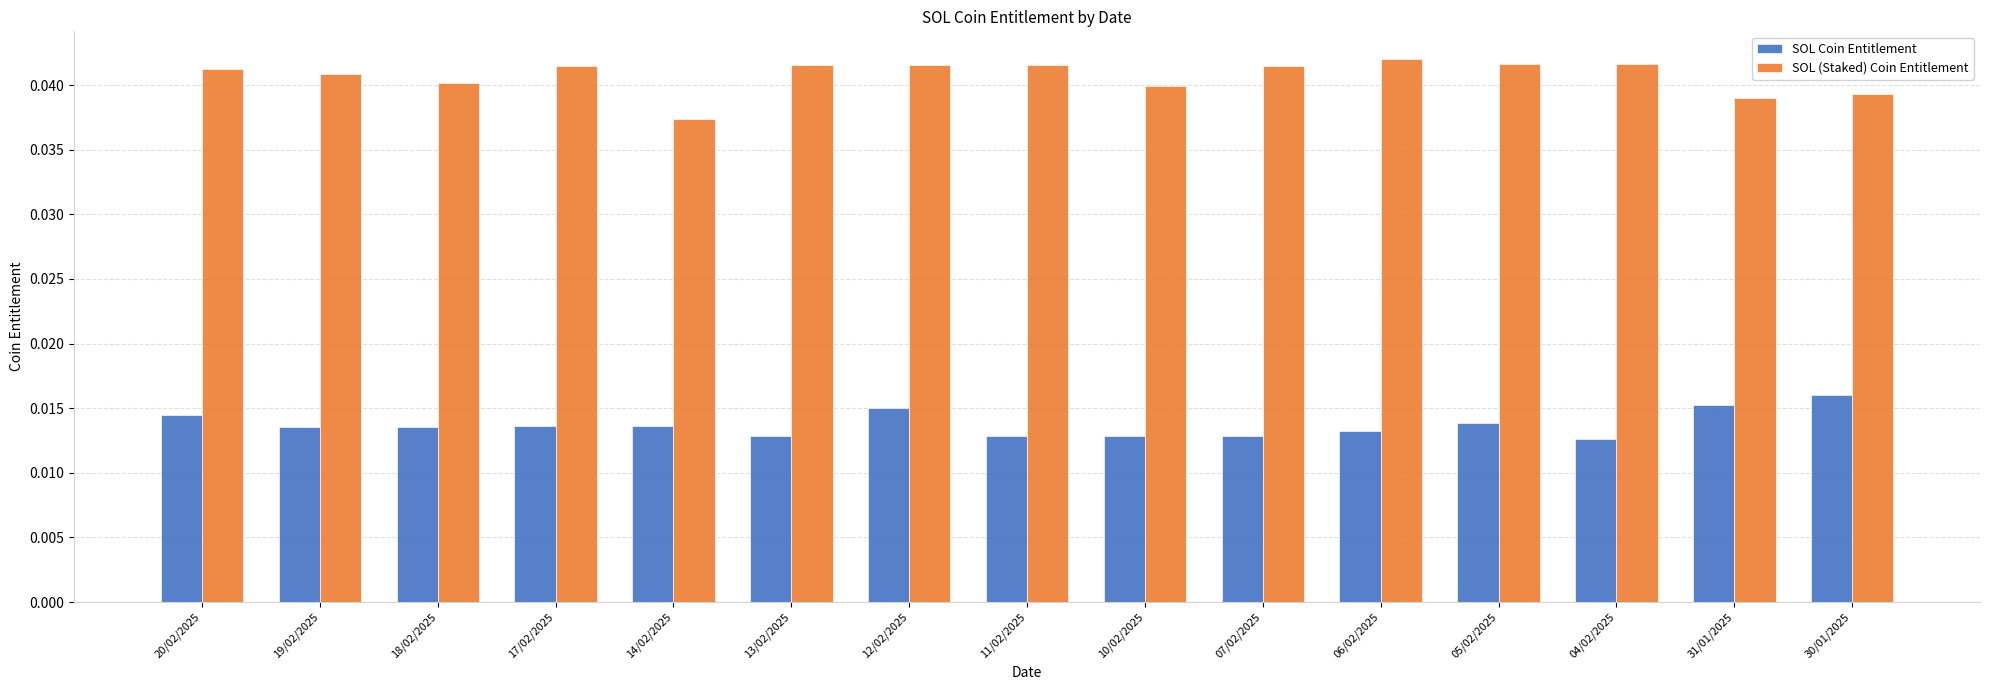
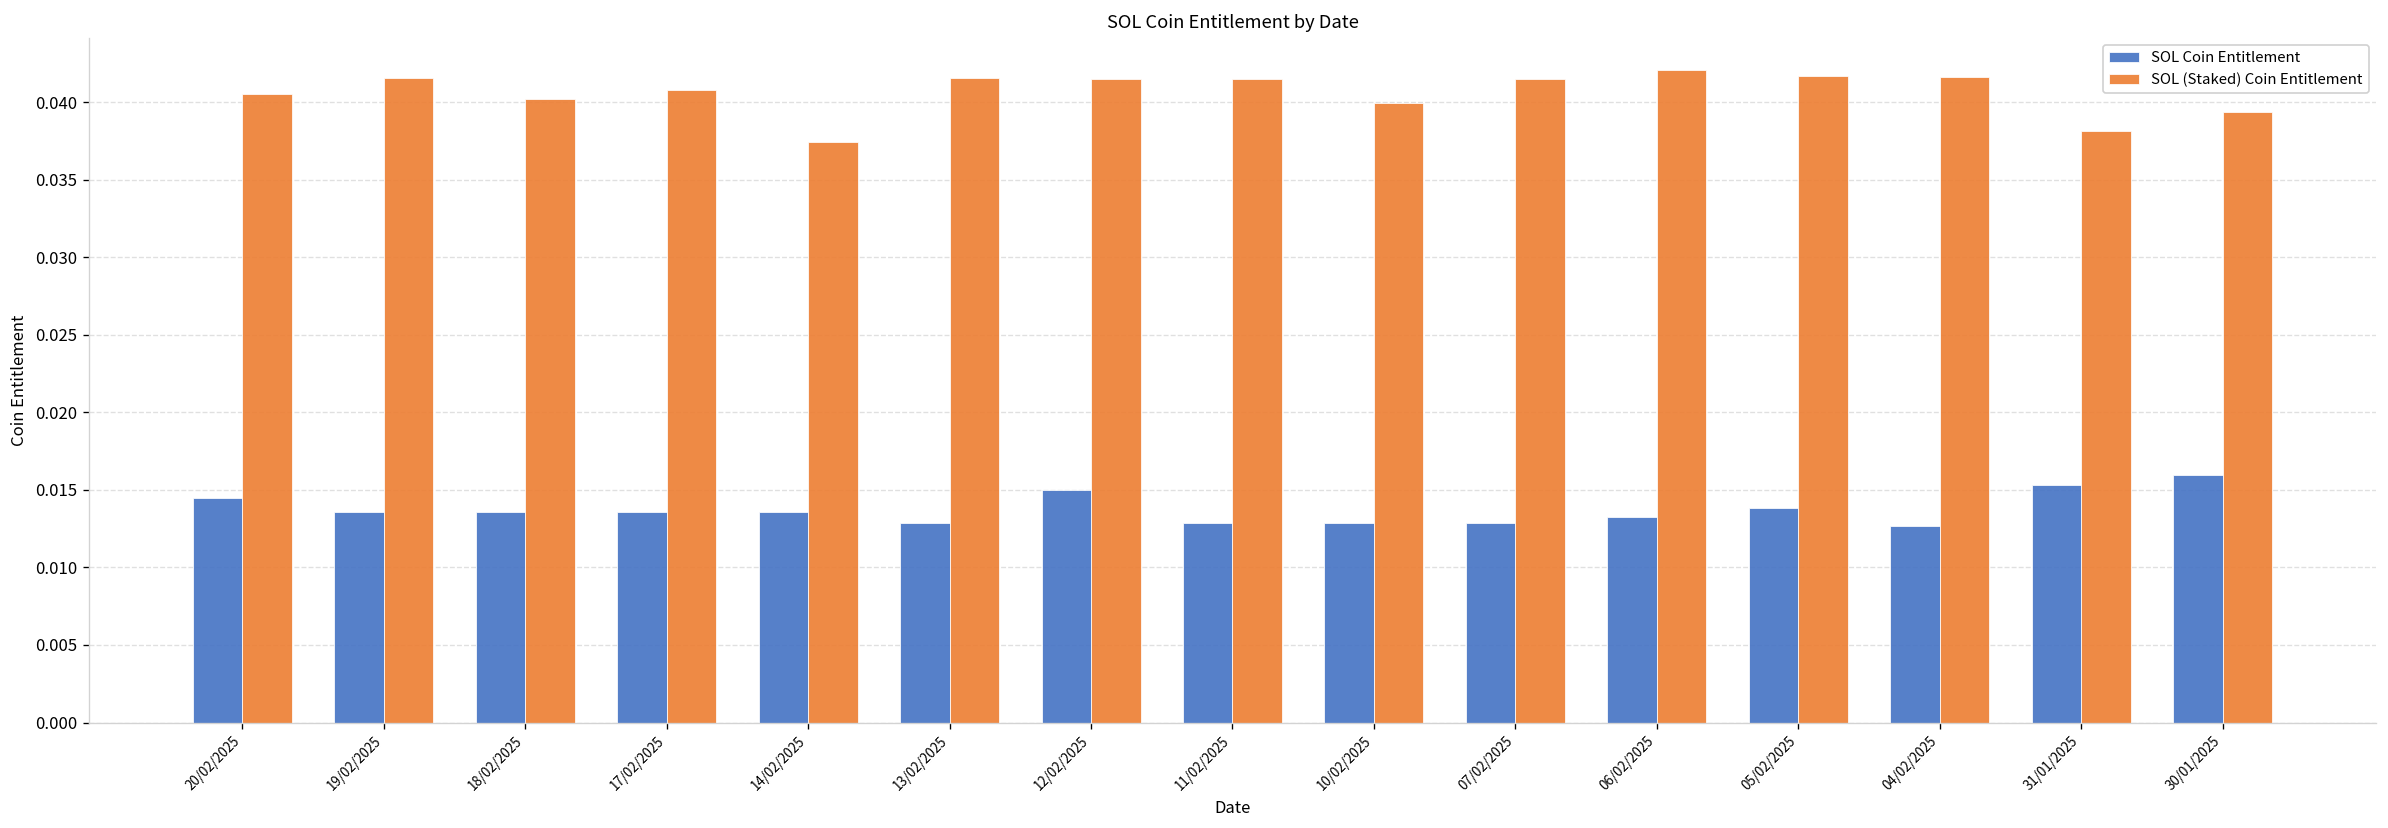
SOL (Staked) Coin Entitlement, 20/02/2025: 0.0412 -> 0.0405
SOL (Staked) Coin Entitlement, 19/02/2025: 0.0408 -> 0.0415
SOL (Staked) Coin Entitlement, 17/02/2025: 0.0415 -> 0.0408
SOL (Staked) Coin Entitlement, 31/01/2025: 0.0390 -> 0.0382
